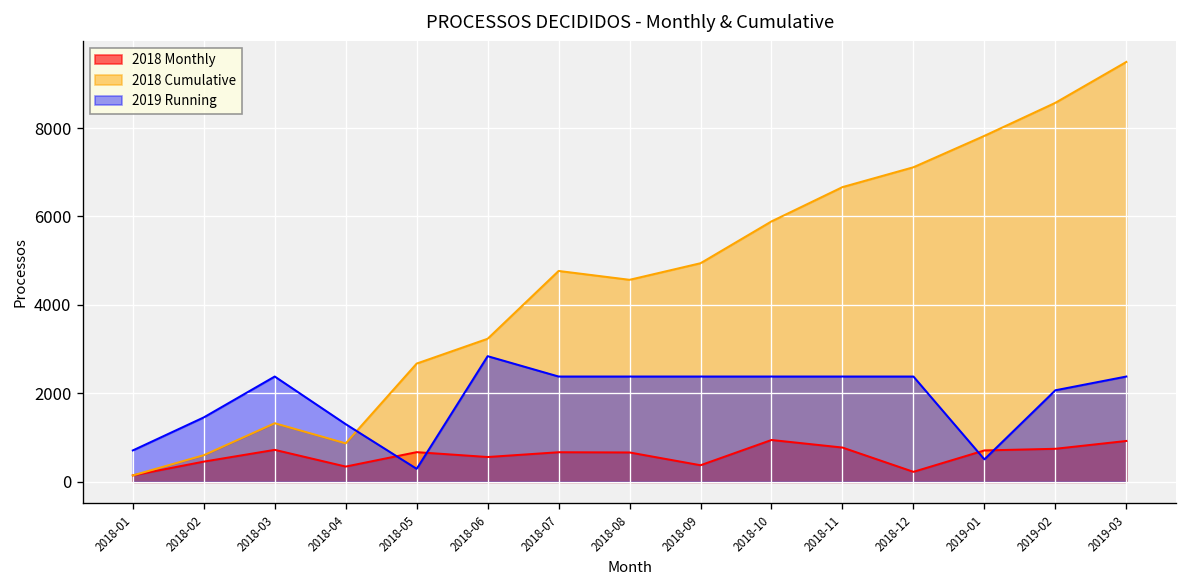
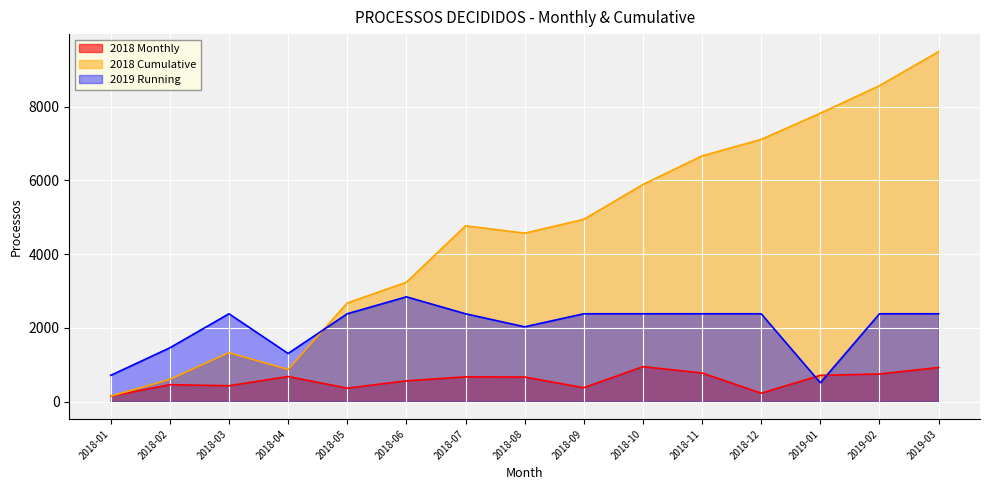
2018 Monthly, 2018-03: 700 -> 400
2018 Monthly, 2018-04: 300 -> 700
2018 Monthly, 2018-05: 700 -> 400
2019 Running, 2018-05: 300 -> 2400
2019 Running, 2018-08: 2400 -> 2000
2019 Running, 2019-02: 2100 -> 2400
